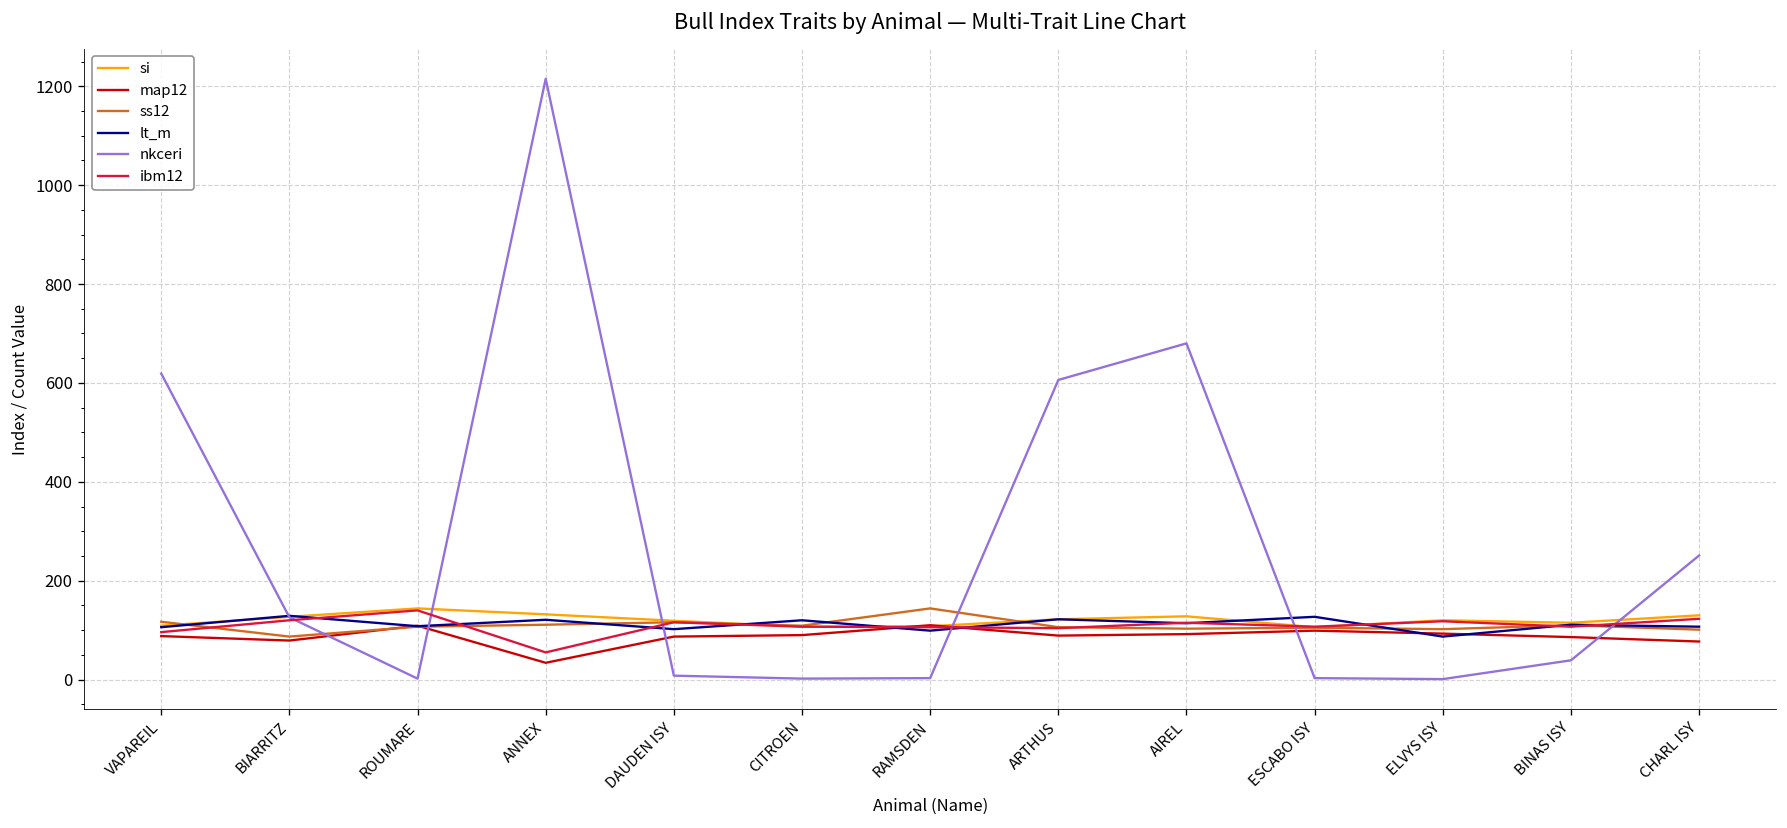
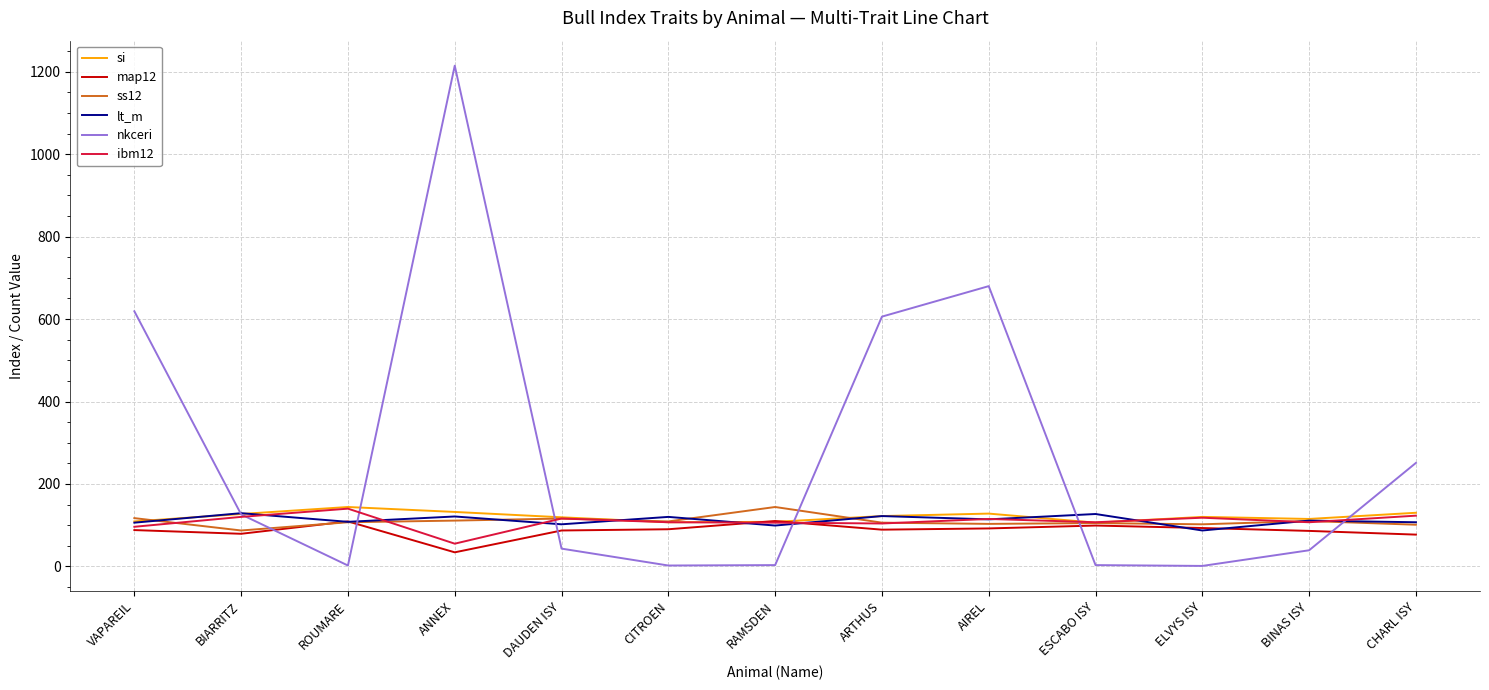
nkceri, DAUDEN ISY: 10 -> 40
